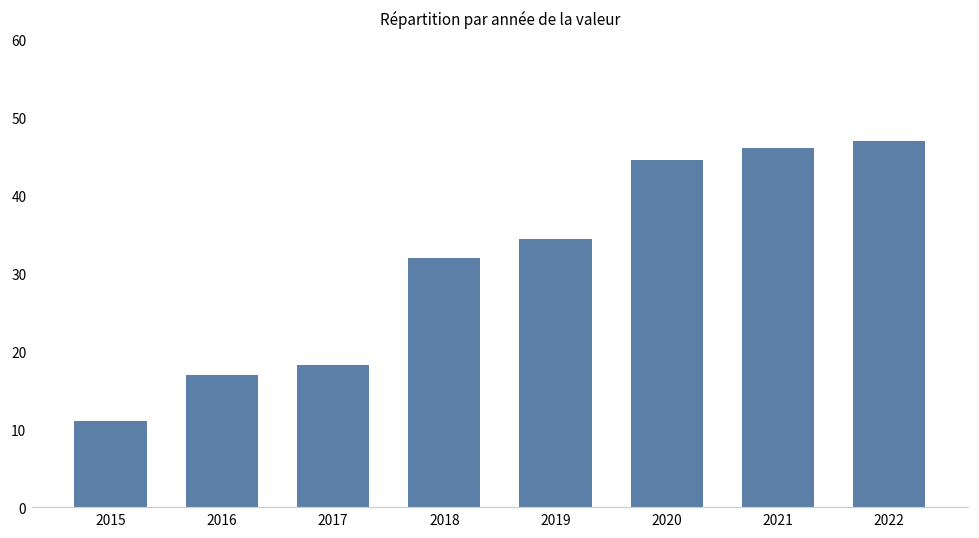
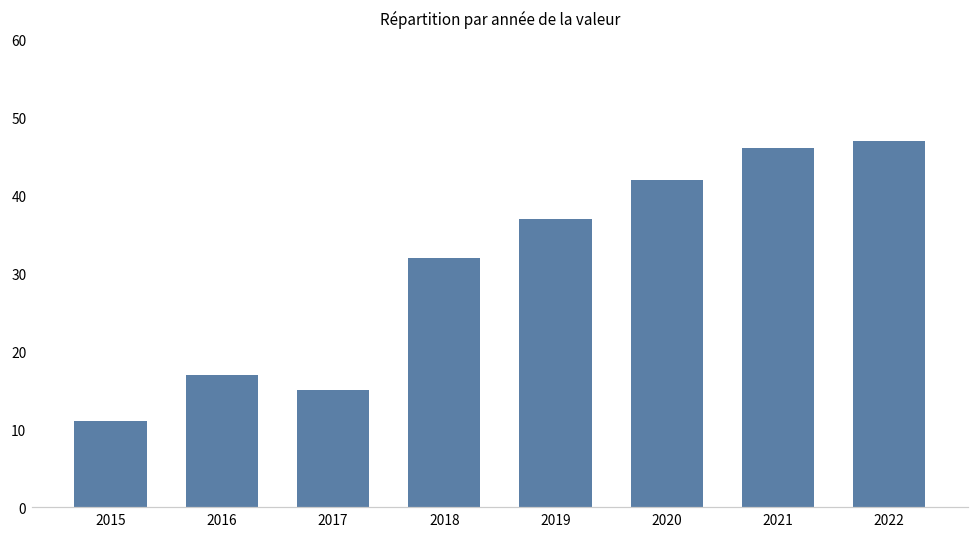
2017: 18 -> 15
2019: 34 -> 37
2020: 45 -> 42
